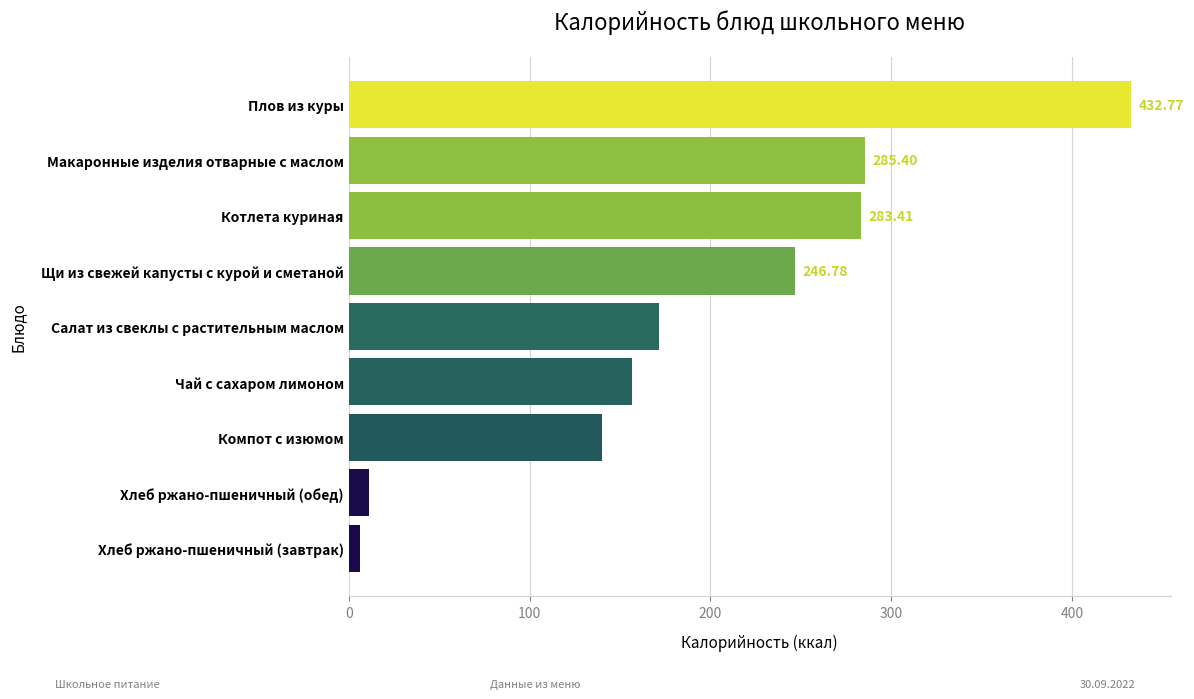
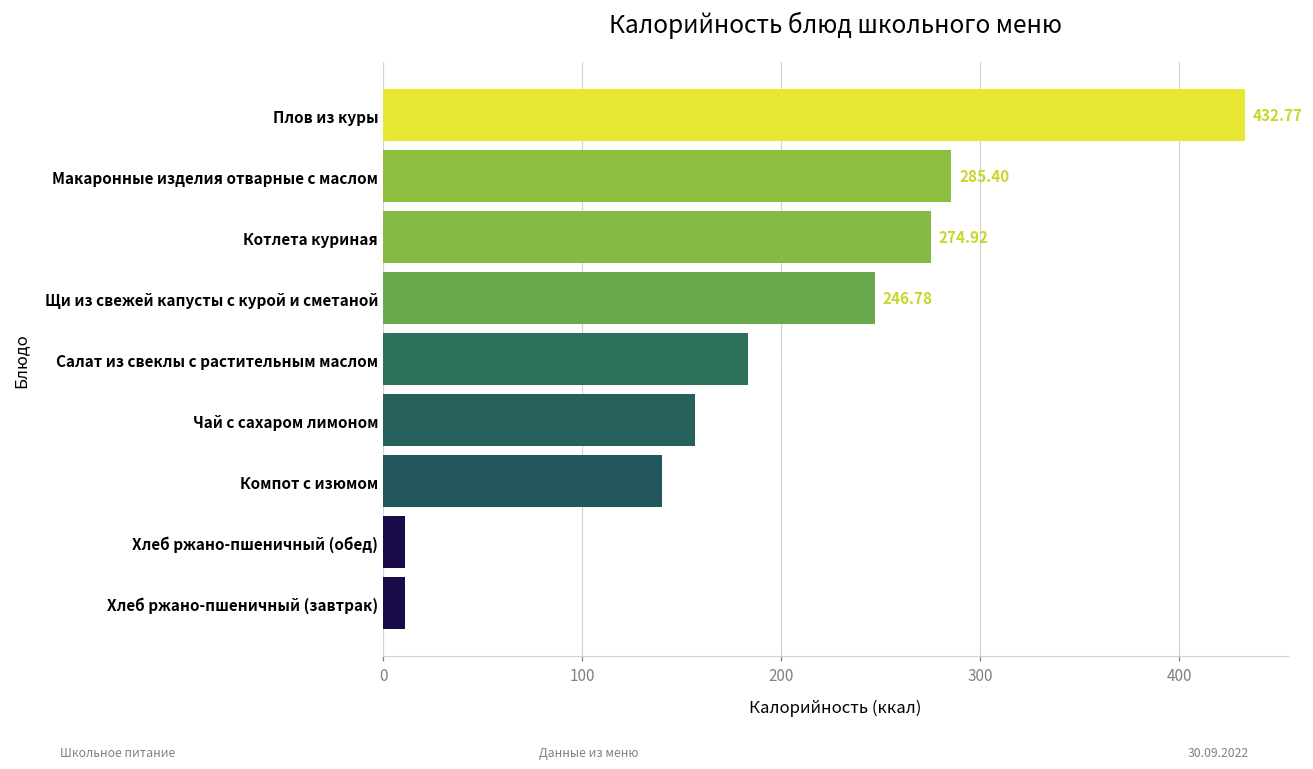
Котлета куриная: 283.41 -> 274.92
Салат из свеклы с растительным маслом: 172 -> 183
Хлеб ржано-пшеничный (завтрак): 7 -> 11
